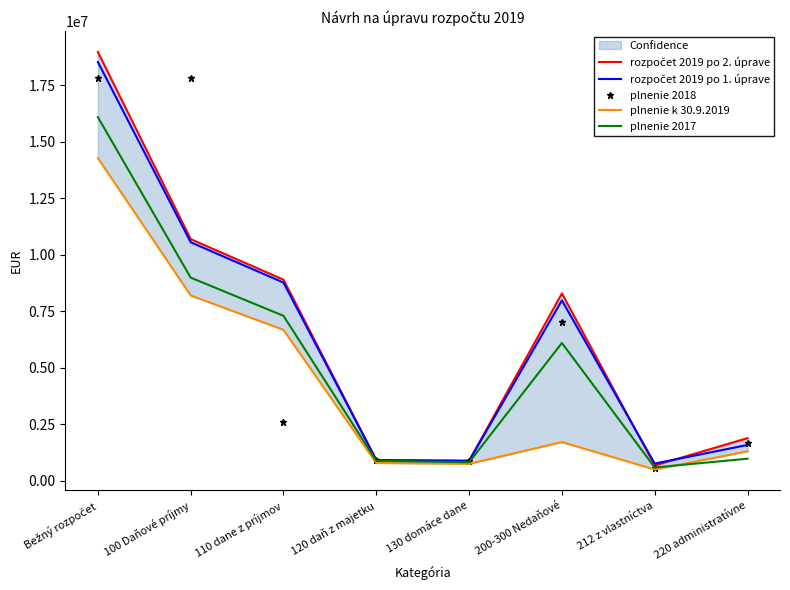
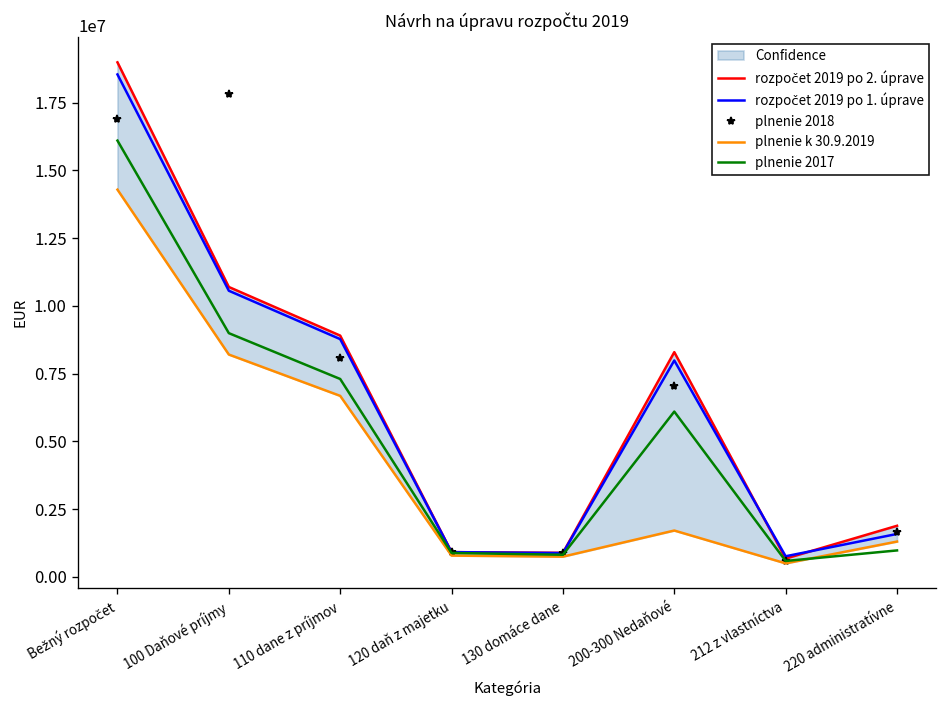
plnenie 2018, Bežný rozpočet: 17800000 -> 16900000
plnenie 2018, 110 dane z príjmov: 2600000 -> 8100000
